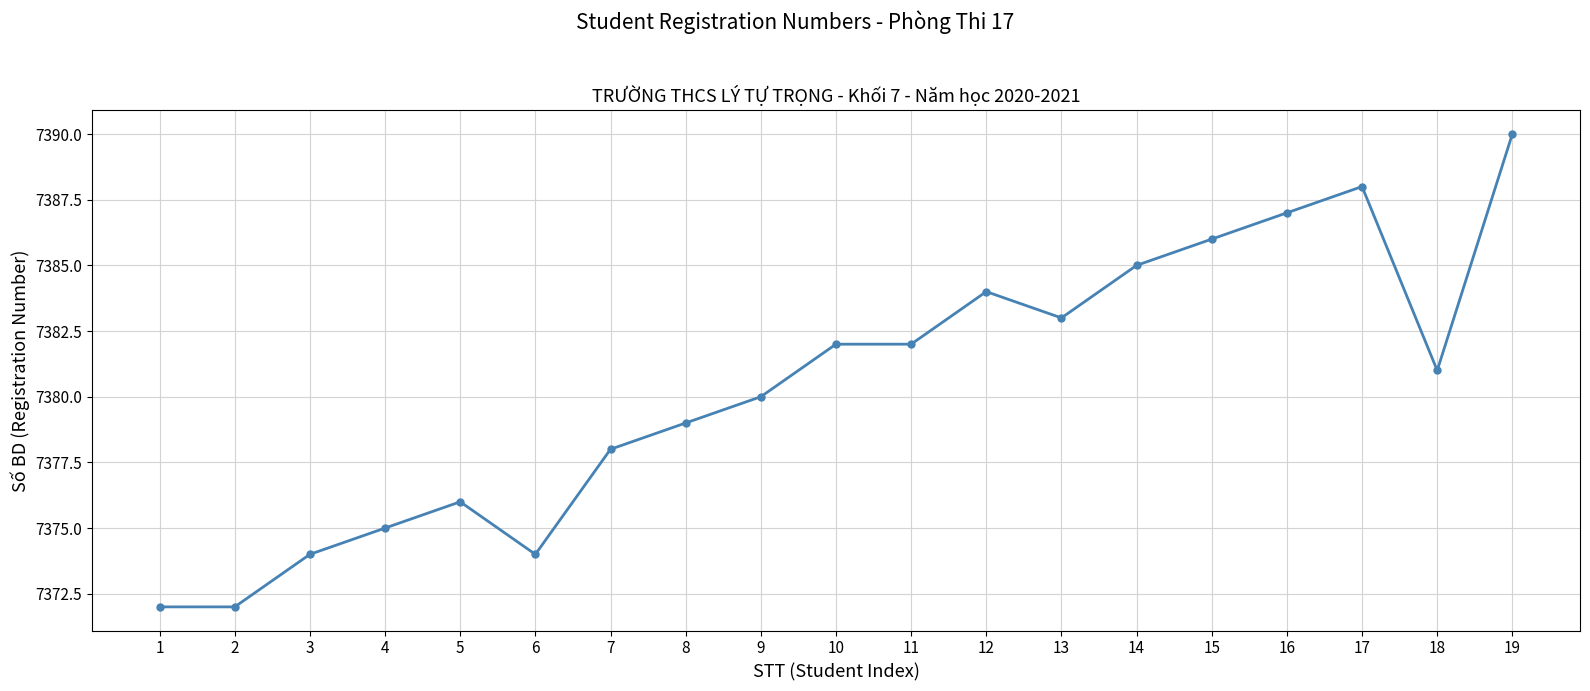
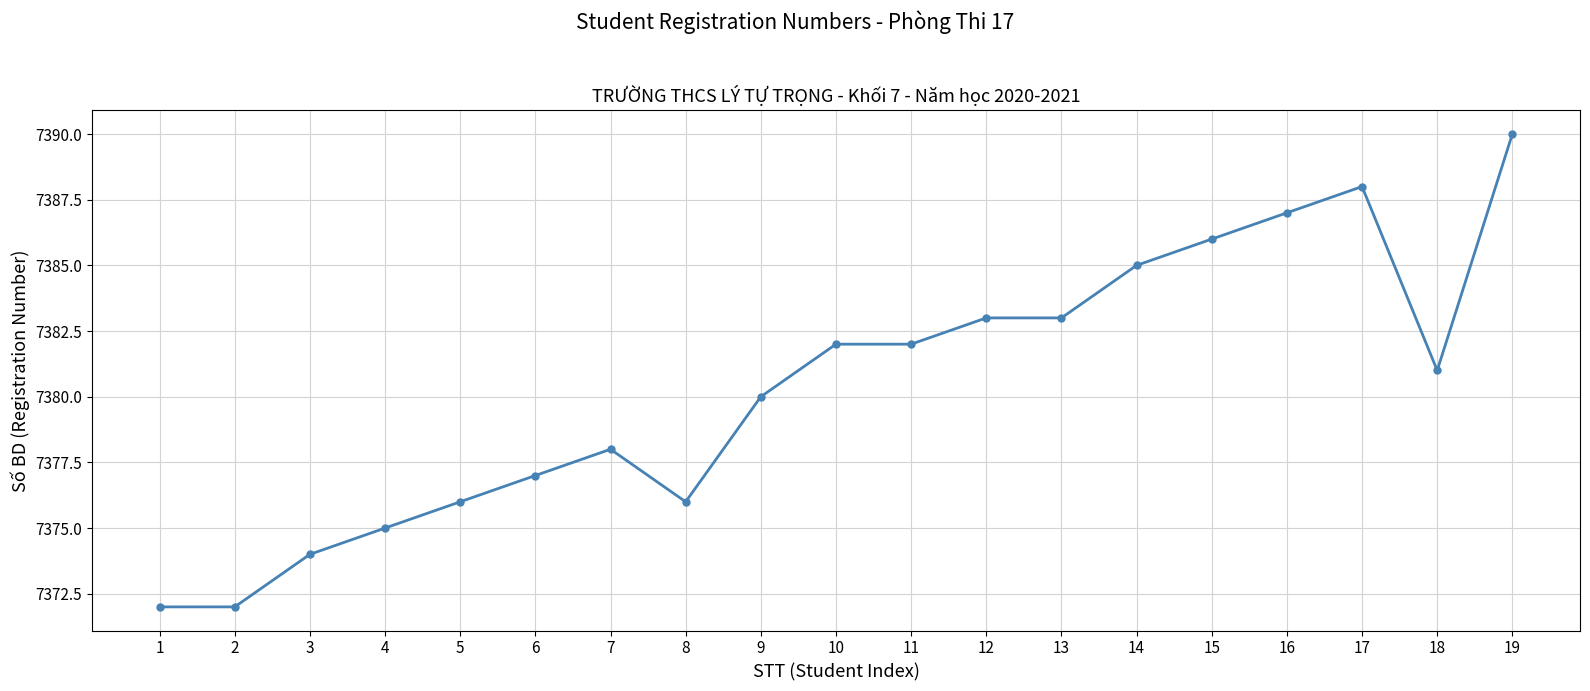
6: 7374 -> 7377
8: 7379 -> 7376
12: 7384 -> 7383
